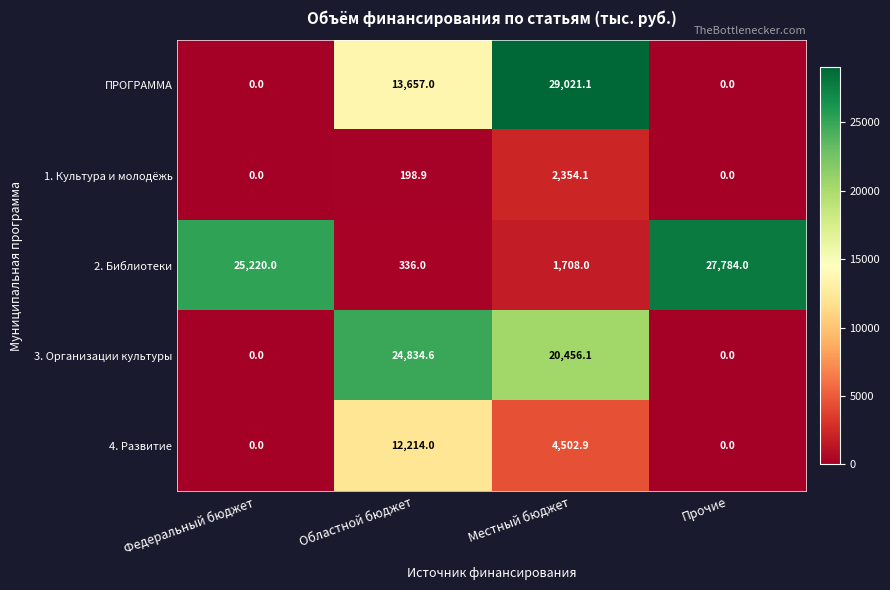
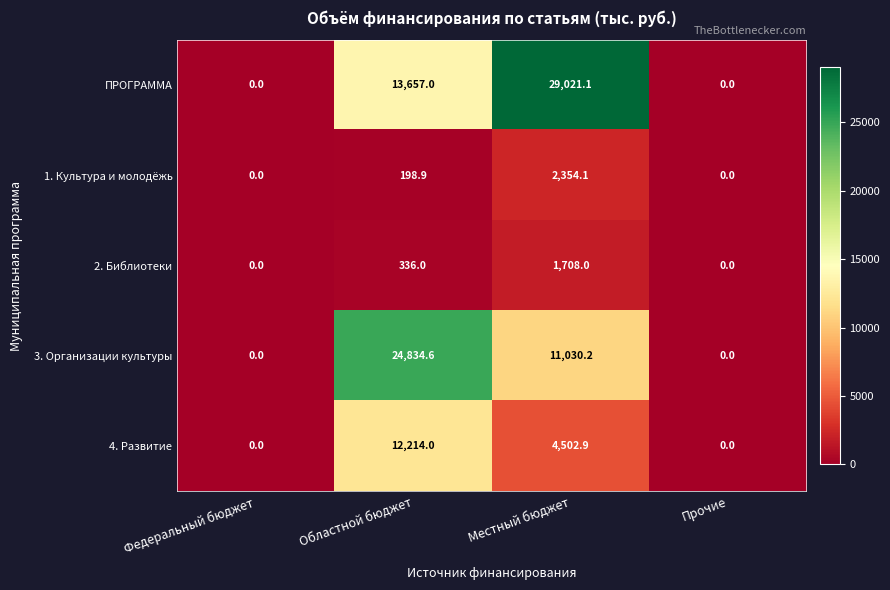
2. Библиотеки, Федеральный бюджет: 25,220.0 -> 0.0
2. Библиотеки, Прочие: 27,784.0 -> 0.0
3. Организации культуры, Местный бюджет: 20,456.1 -> 11,030.2
